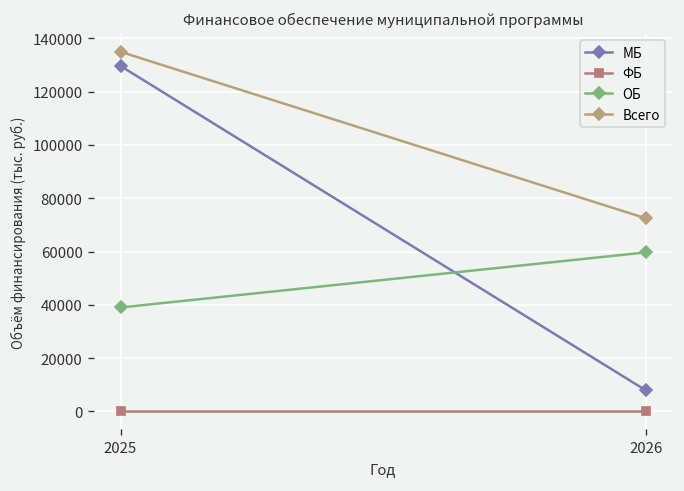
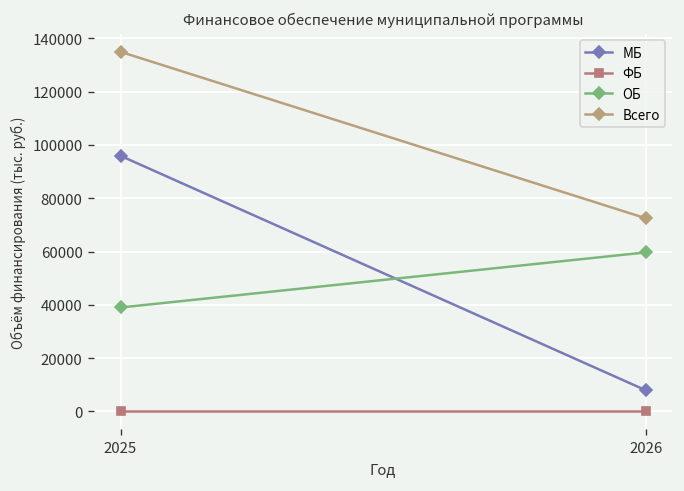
МБ, 2025: 130000 -> 96000
